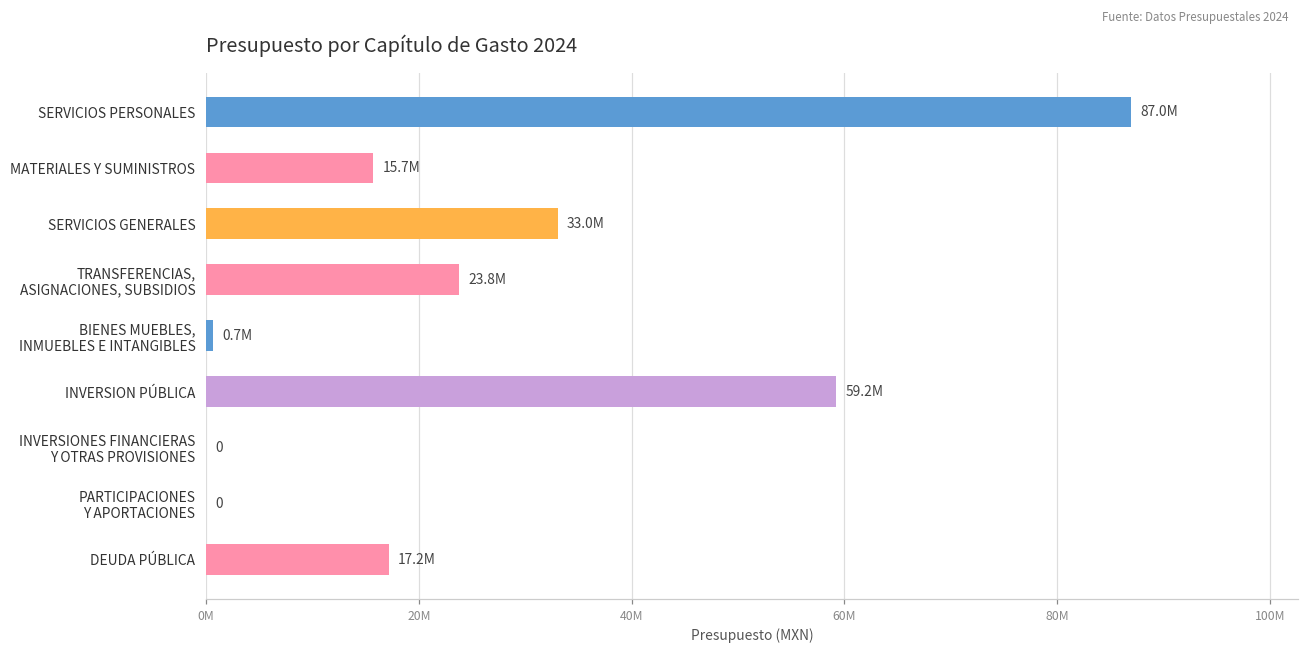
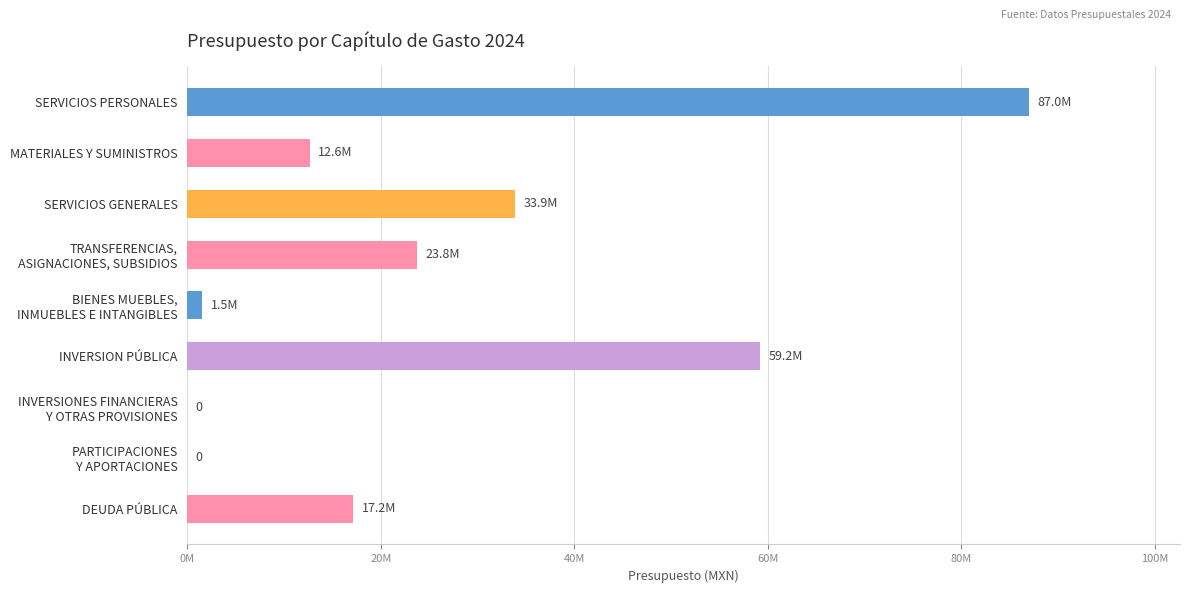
MATERIALES Y SUMINISTROS: 15.7M -> 12.6M
SERVICIOS GENERALES: 33.0M -> 33.9M
BIENES MUEBLES, INMUEBLES E INTANGIBLES: 0.7M -> 1.5M
